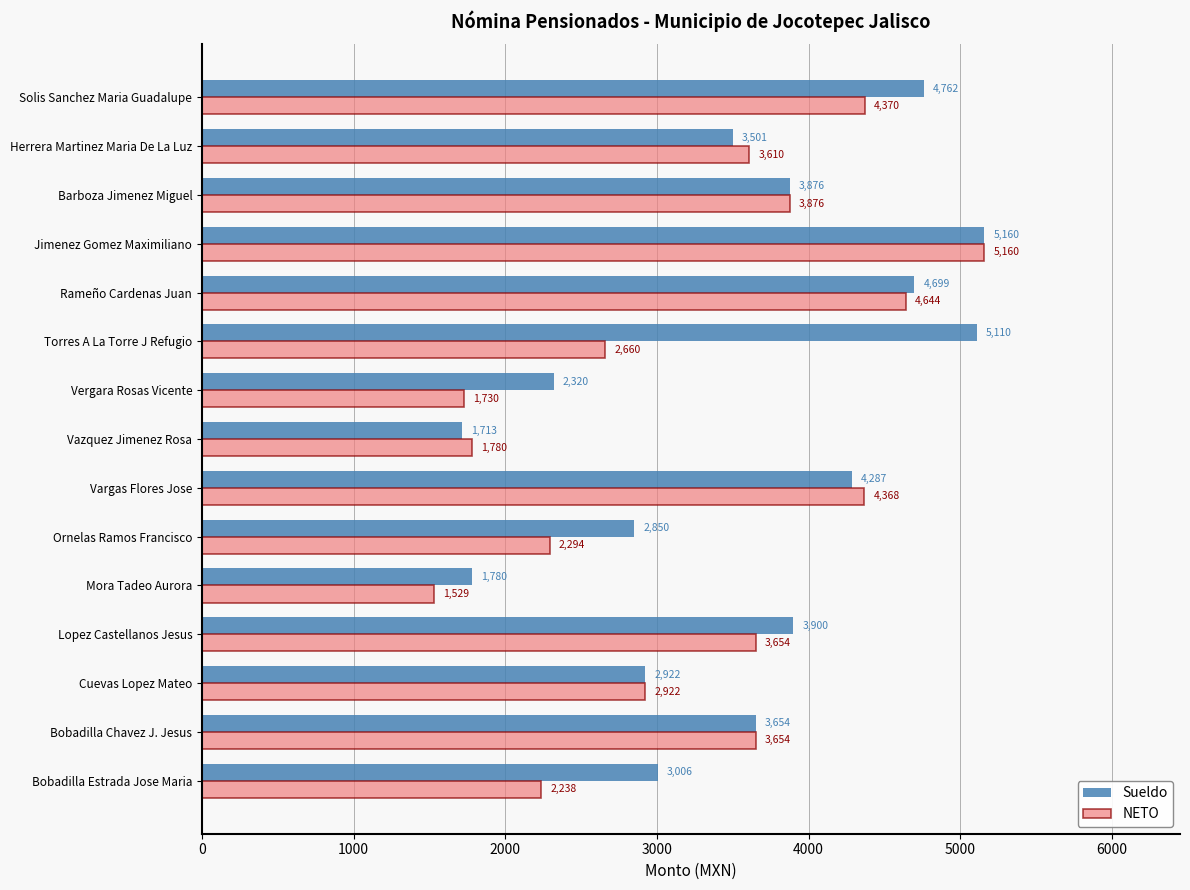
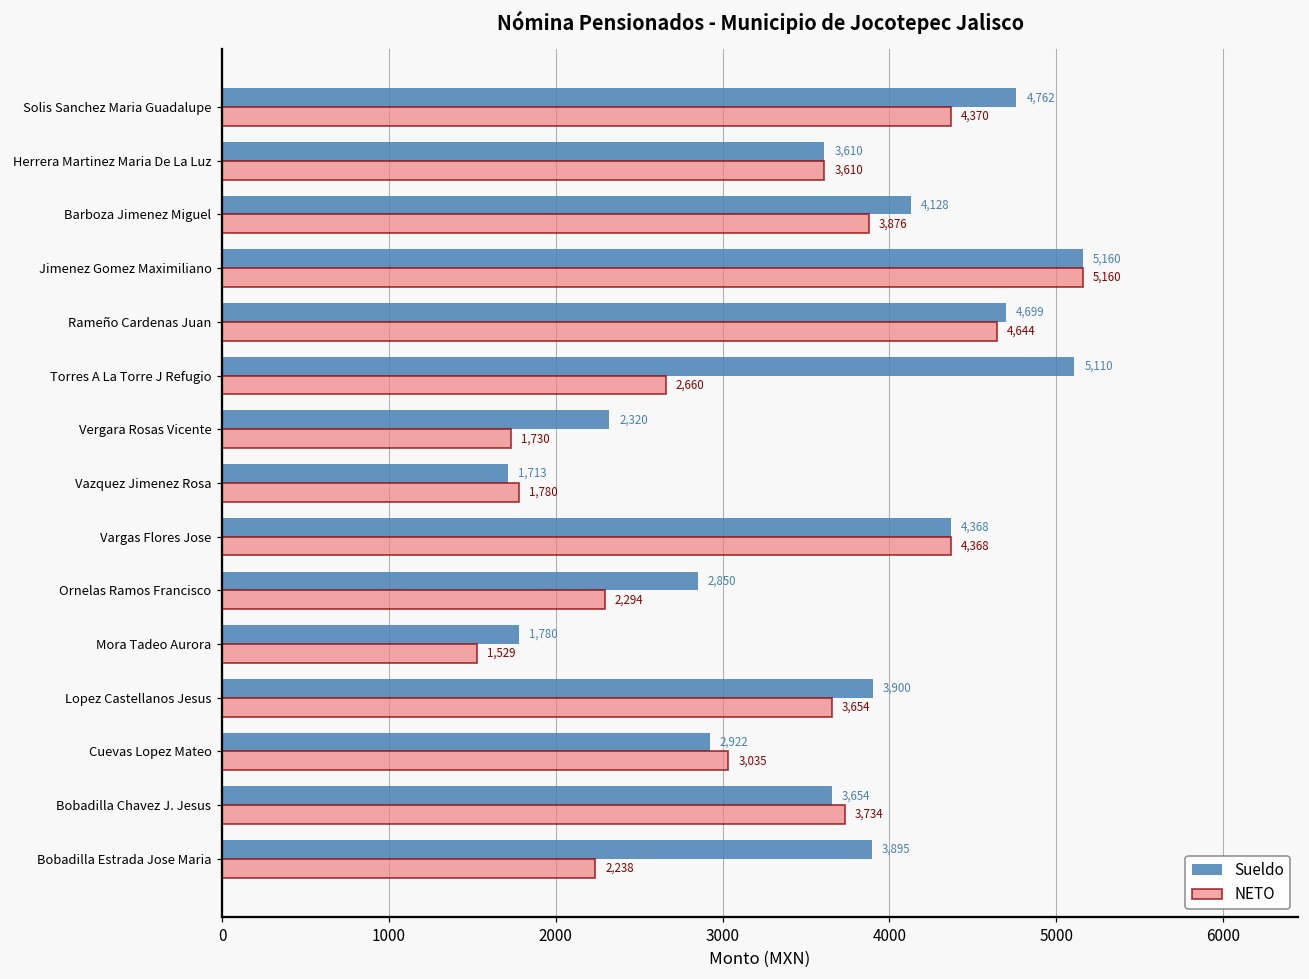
Sueldo, Herrera Martinez Maria De La Luz: 3,501 -> 3,610
Sueldo, Barboza Jimenez Miguel: 3,876 -> 4,128
Sueldo, Vargas Flores Jose: 4,287 -> 4,368
NETO, Cuevas Lopez Mateo: 2,922 -> 3,035
NETO, Bobadilla Chavez J. Jesus: 3,654 -> 3,734
Sueldo, Bobadilla Estrada Jose Maria: 3,006 -> 3,895
